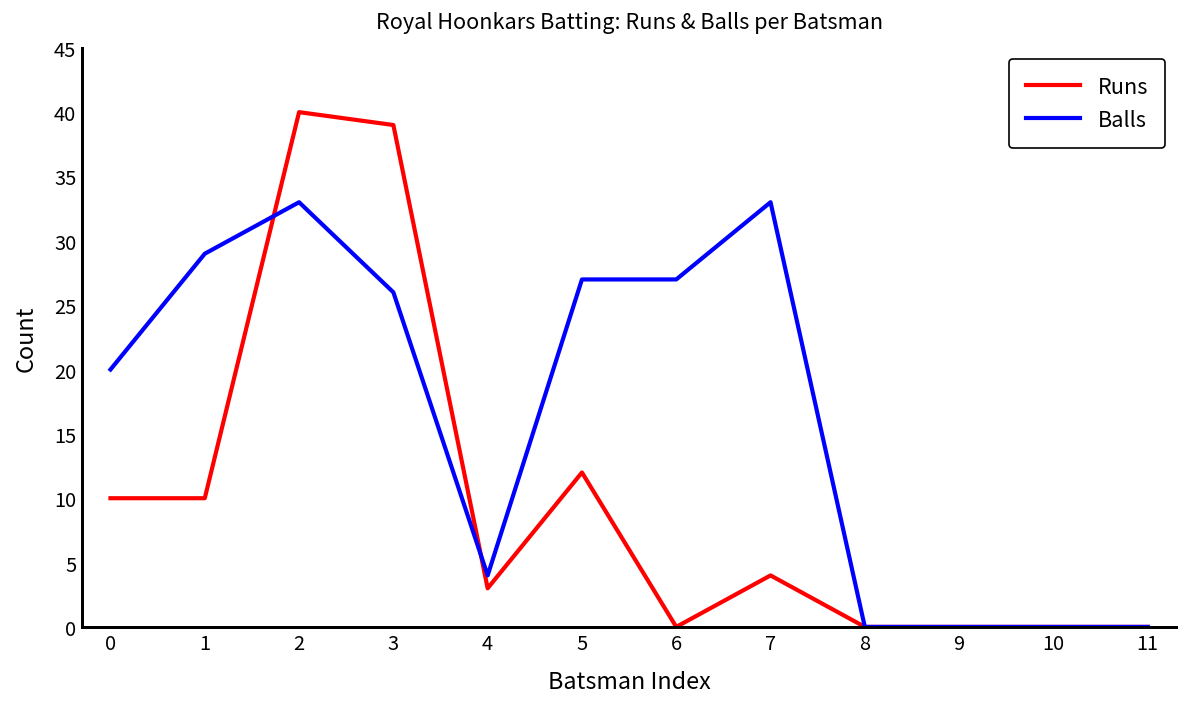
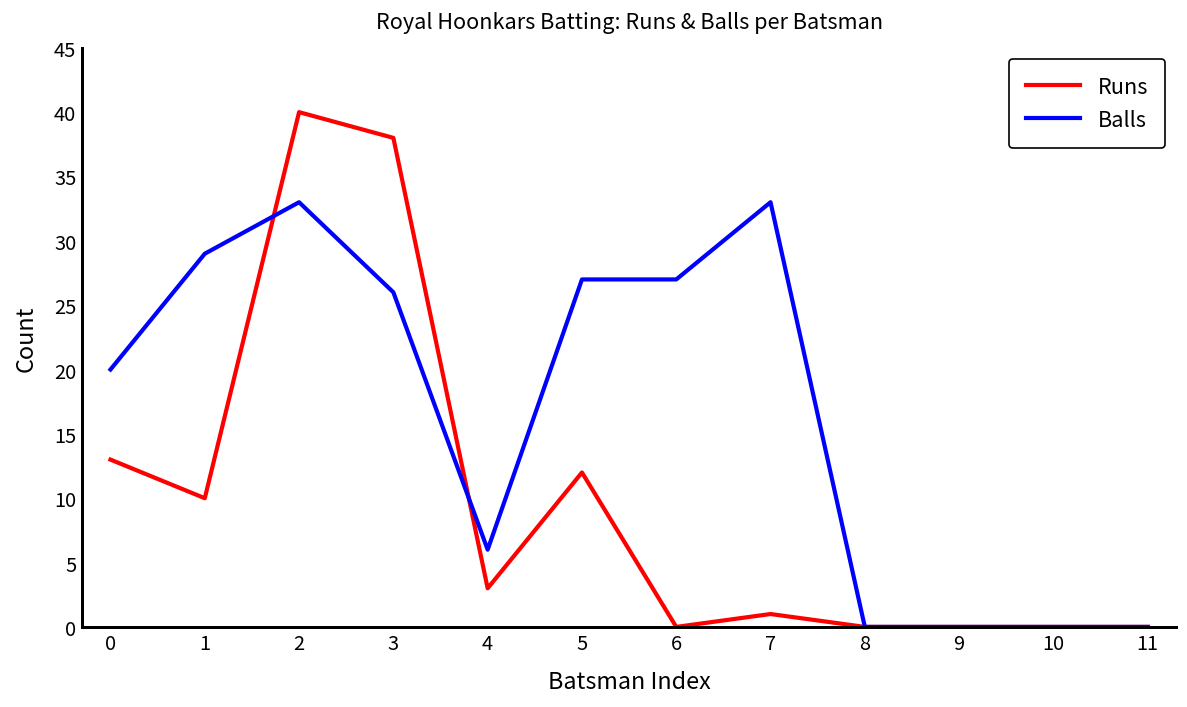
Runs, 0: 10 -> 13
Runs, 3: 39 -> 38
Balls, 4: 4 -> 6
Runs, 7: 4 -> 1
